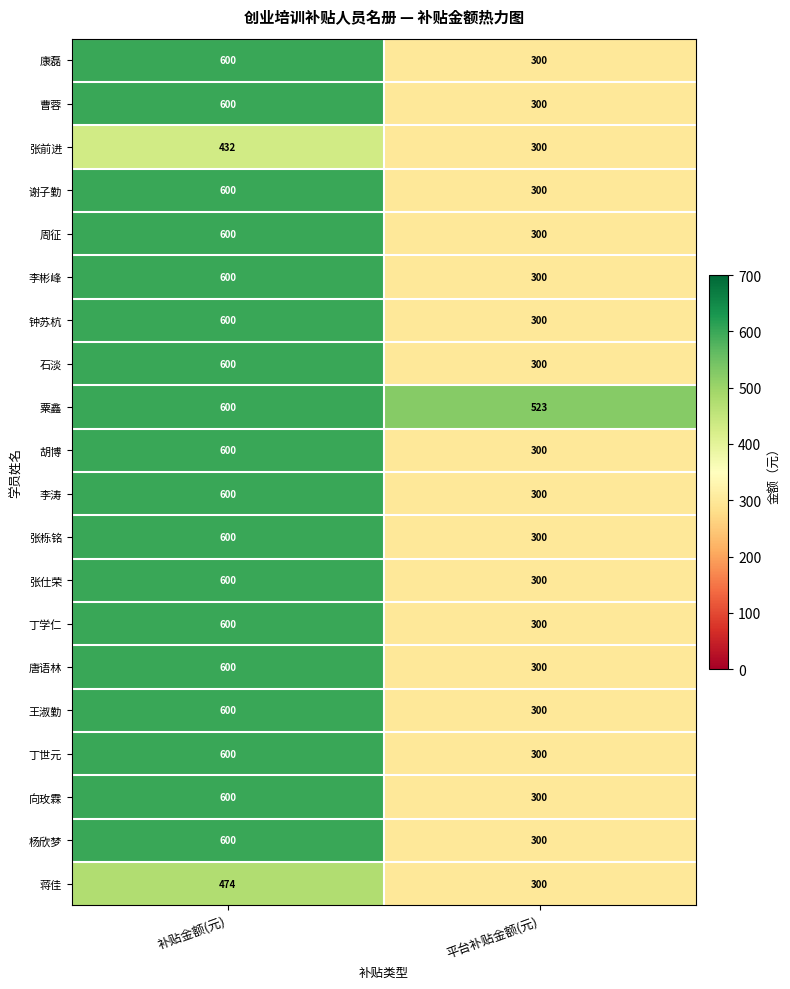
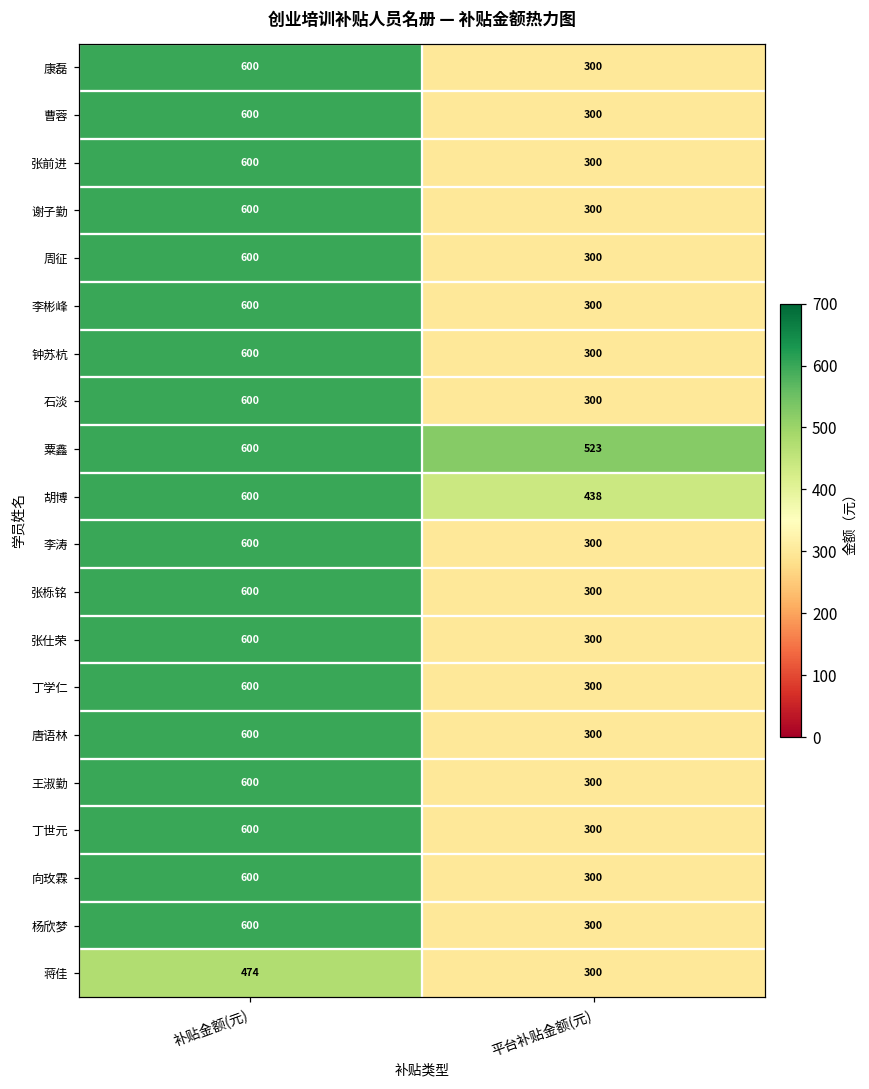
张前进, 补贴金额(元): 432 -> 600
胡博, 平台补贴金额(元): 300 -> 438
